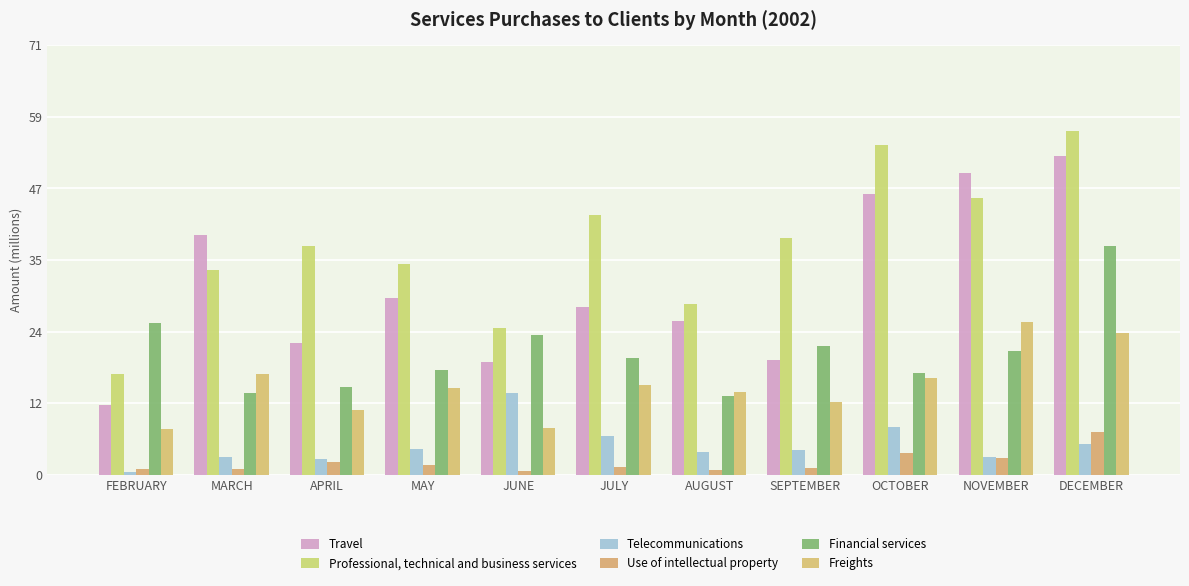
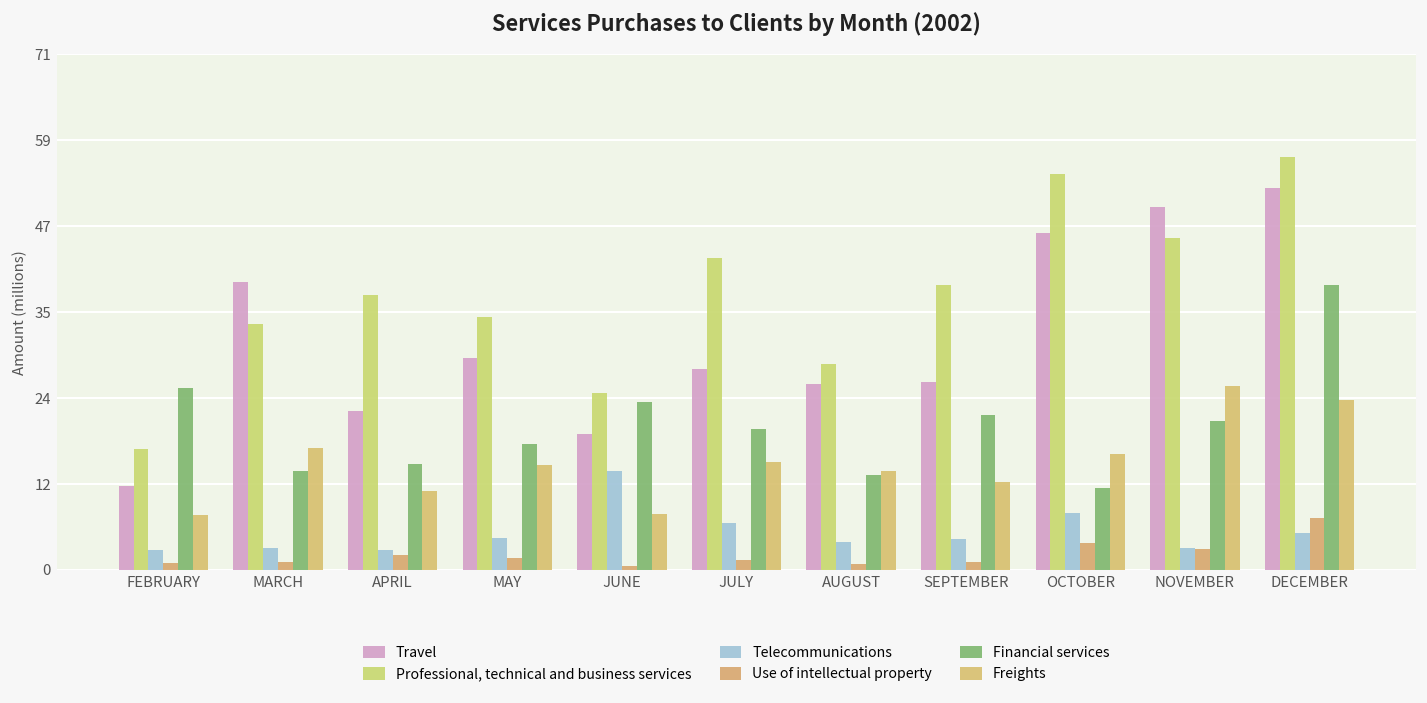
Telecommunications, FEBRUARY: 0 -> 3
Travel, SEPTEMBER: 19 -> 26
Financial services, OCTOBER: 17 -> 11
Financial services, DECEMBER: 38 -> 39
